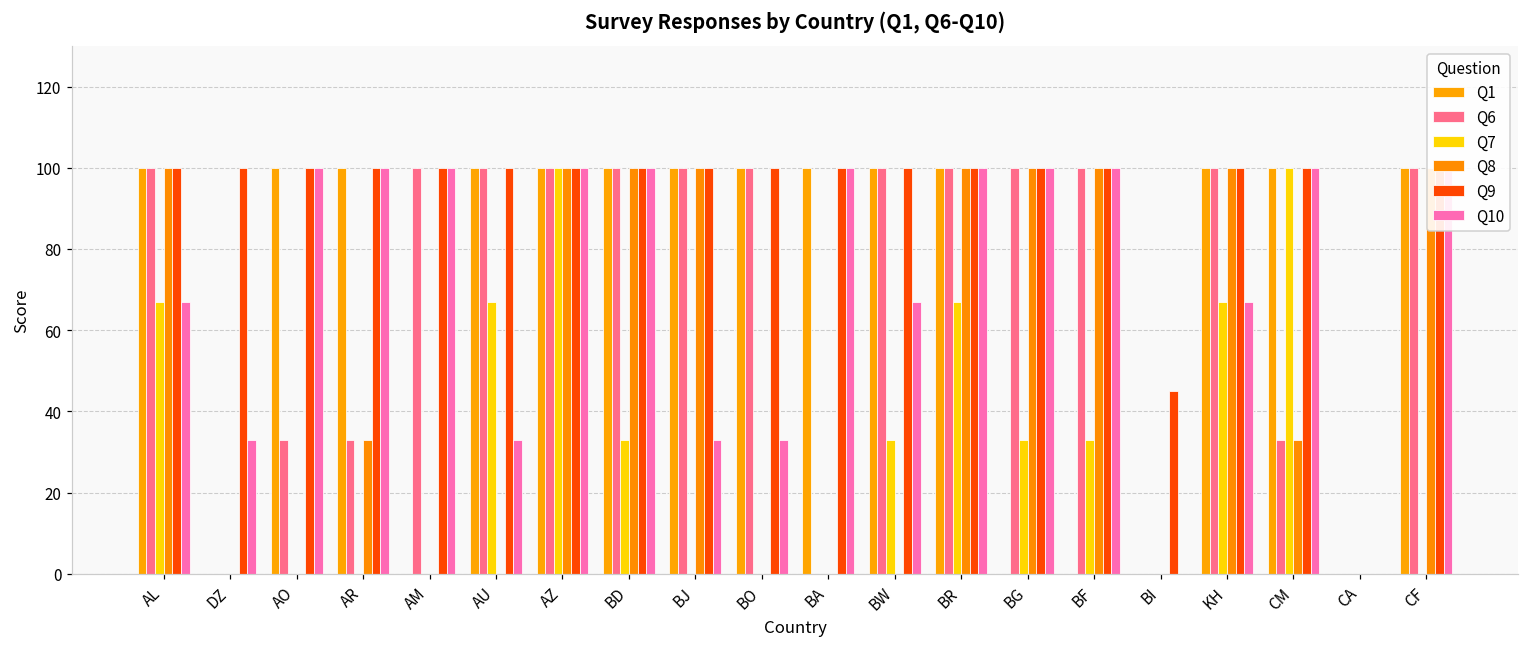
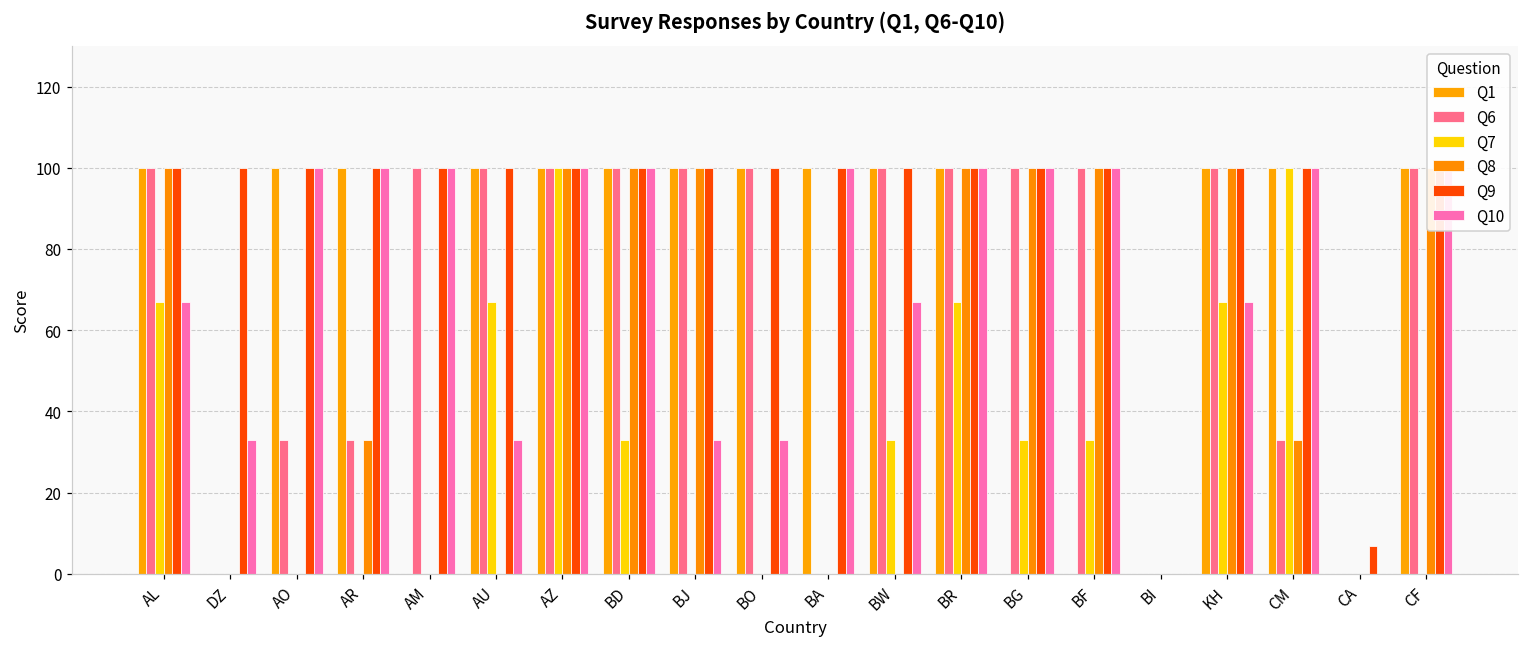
Q9, BI: 45 -> 0
Q9, CA: 0 -> 7
